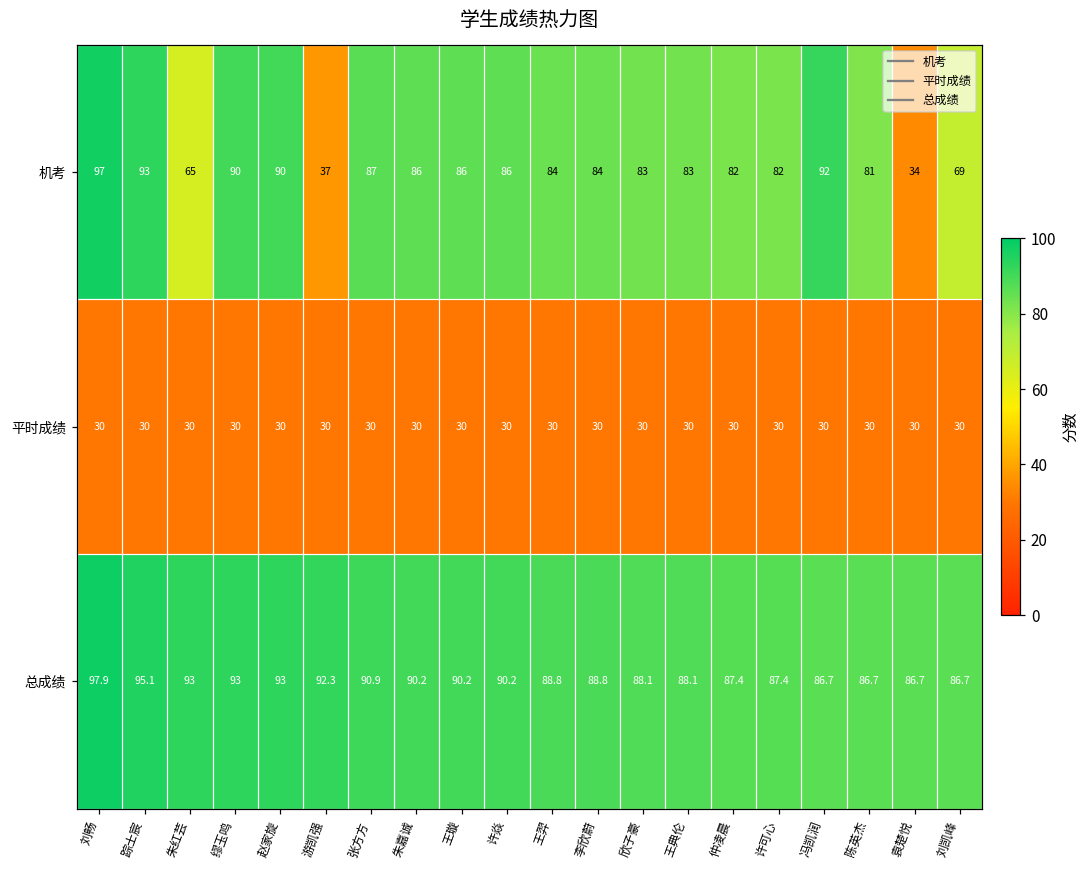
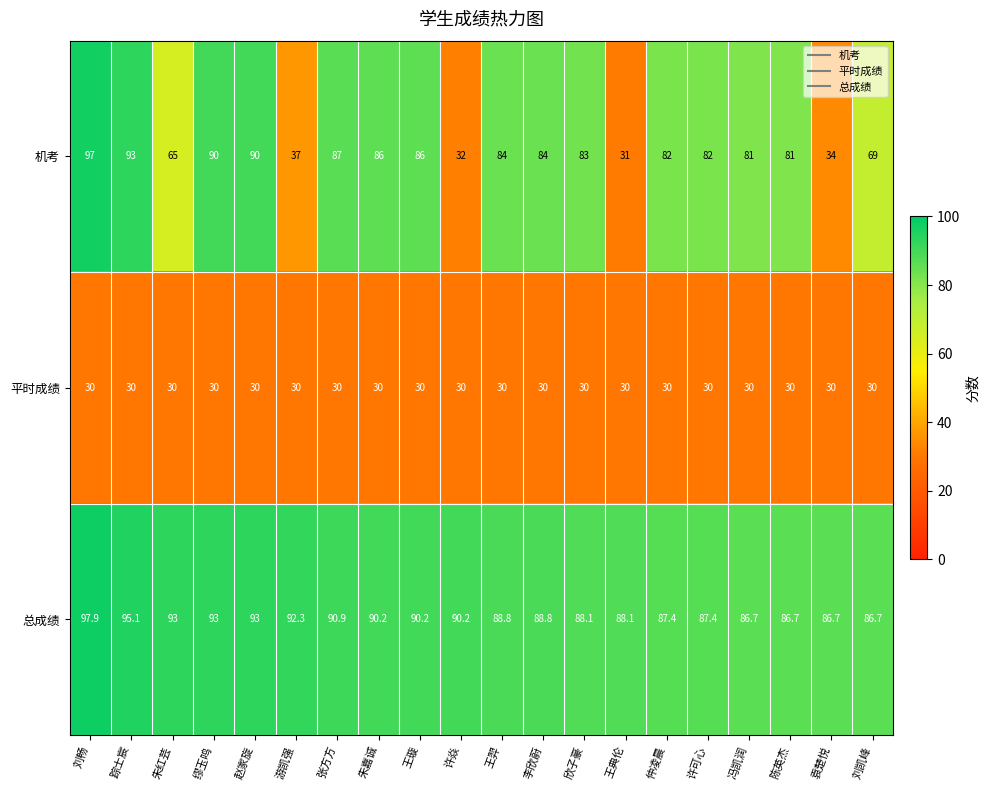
机考, 许焱: 86 -> 32
机考, 王典伦: 83 -> 31
机考, 冯凯润: 92 -> 81
